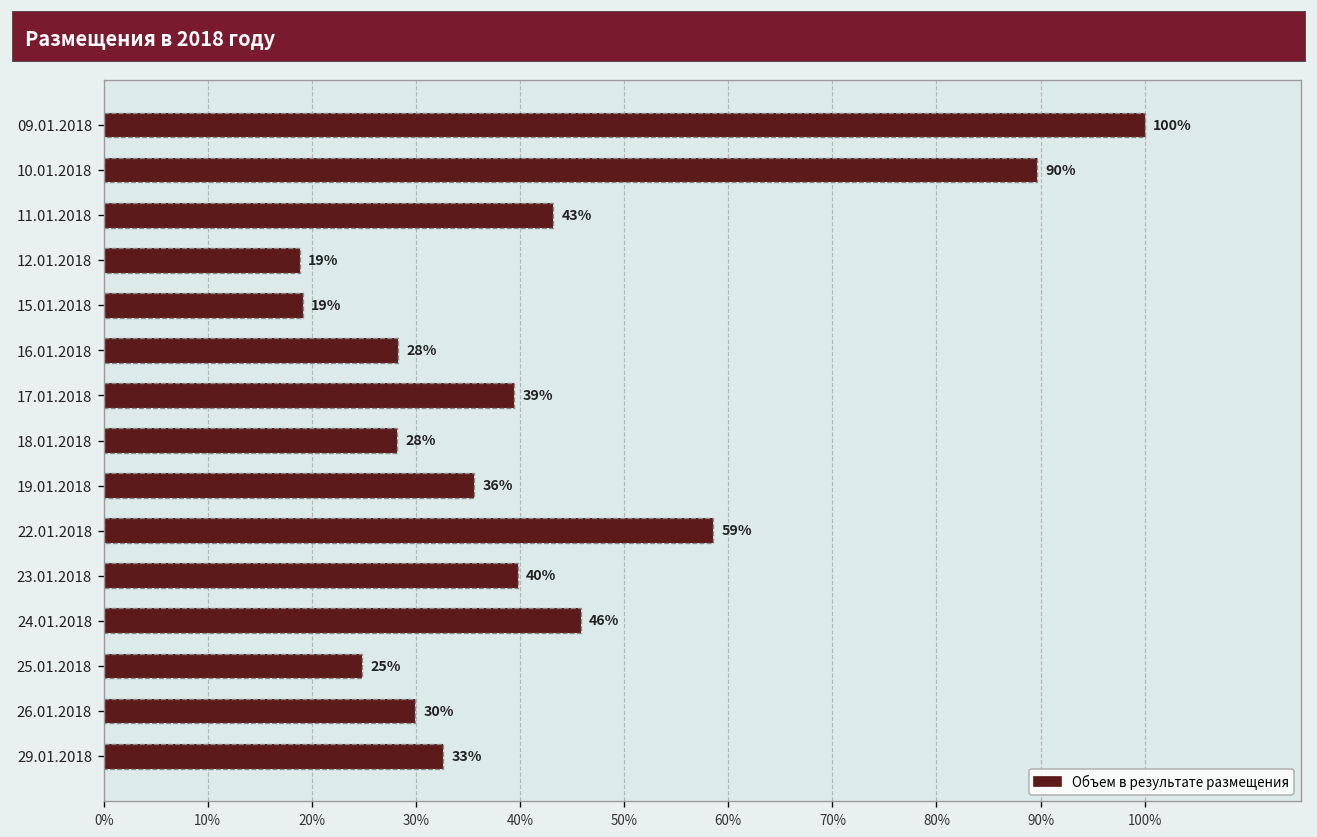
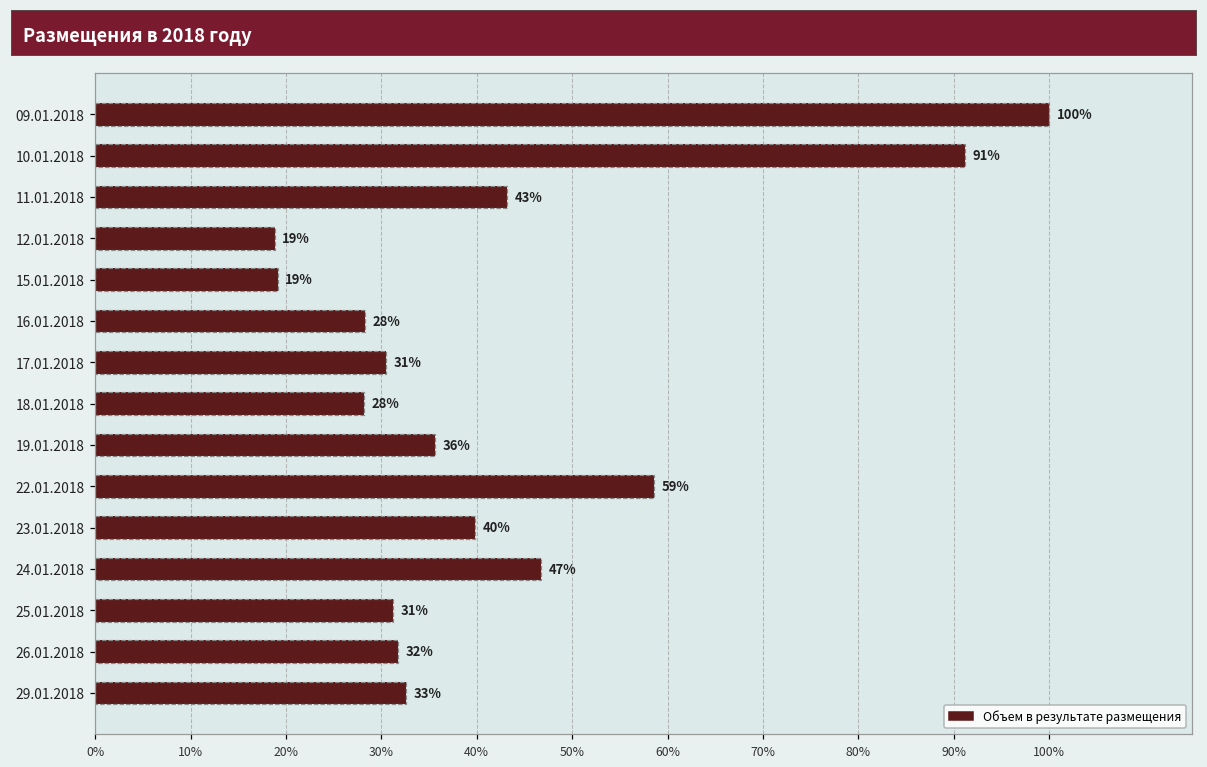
Объем в результате размещения, 10.01.2018: 90% -> 91%
Объем в результате размещения, 17.01.2018: 39% -> 31%
Объем в результате размещения, 24.01.2018: 46% -> 47%
Объем в результате размещения, 25.01.2018: 25% -> 31%
Объем в результате размещения, 26.01.2018: 30% -> 32%
